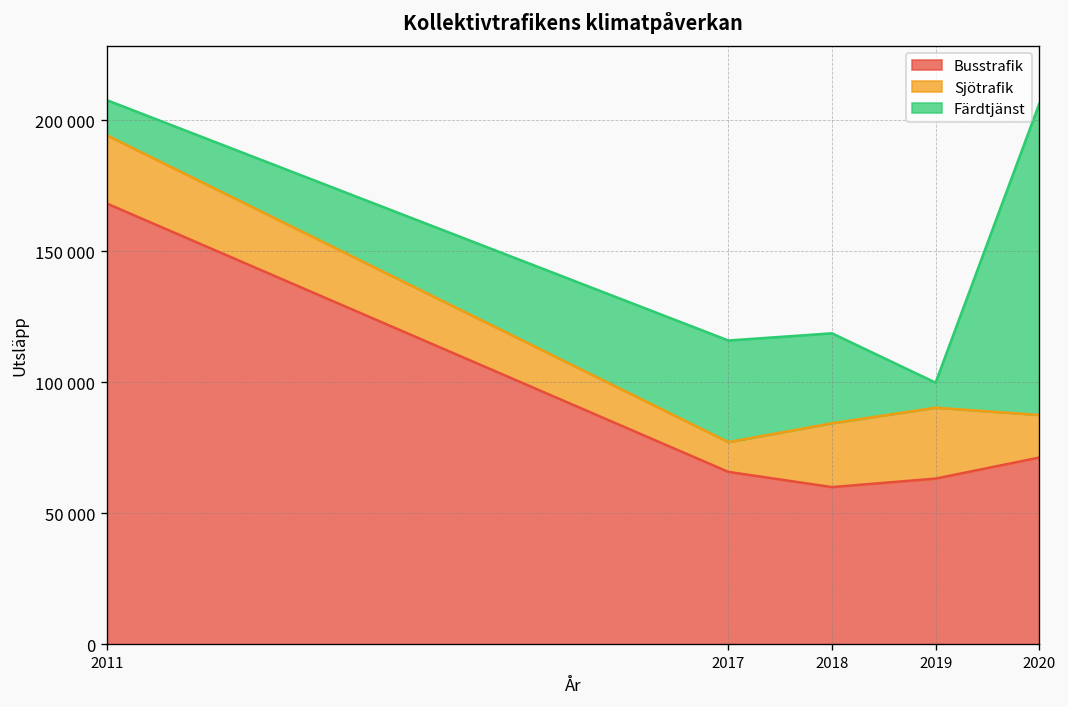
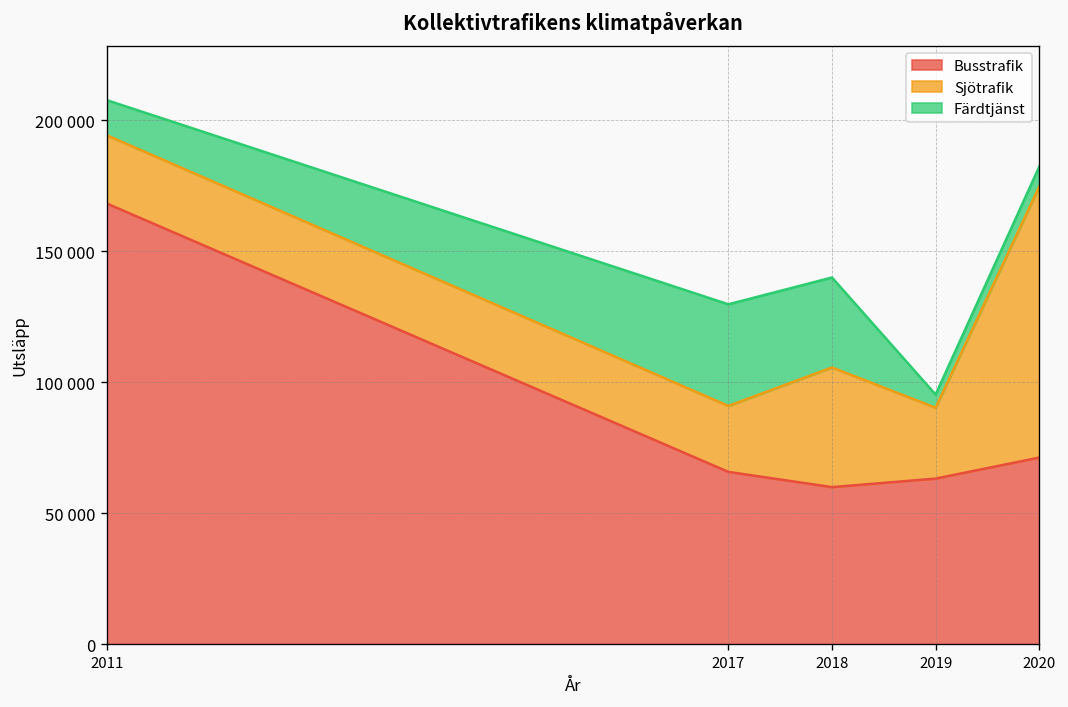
Sjötrafik, 2017: 11000 -> 25000
Sjötrafik, 2018: 24000 -> 46000
Färdtjänst, 2019: 10000 -> 5000
Sjötrafik, 2020: 16000 -> 103000
Färdtjänst, 2020: 119000 -> 8000
